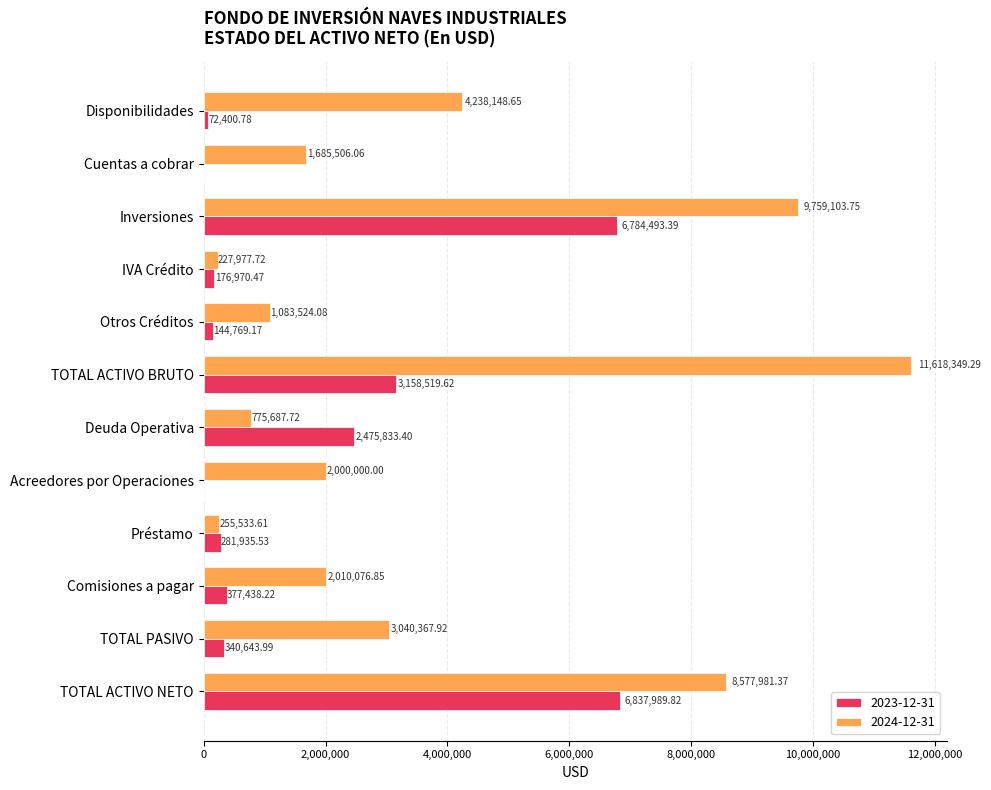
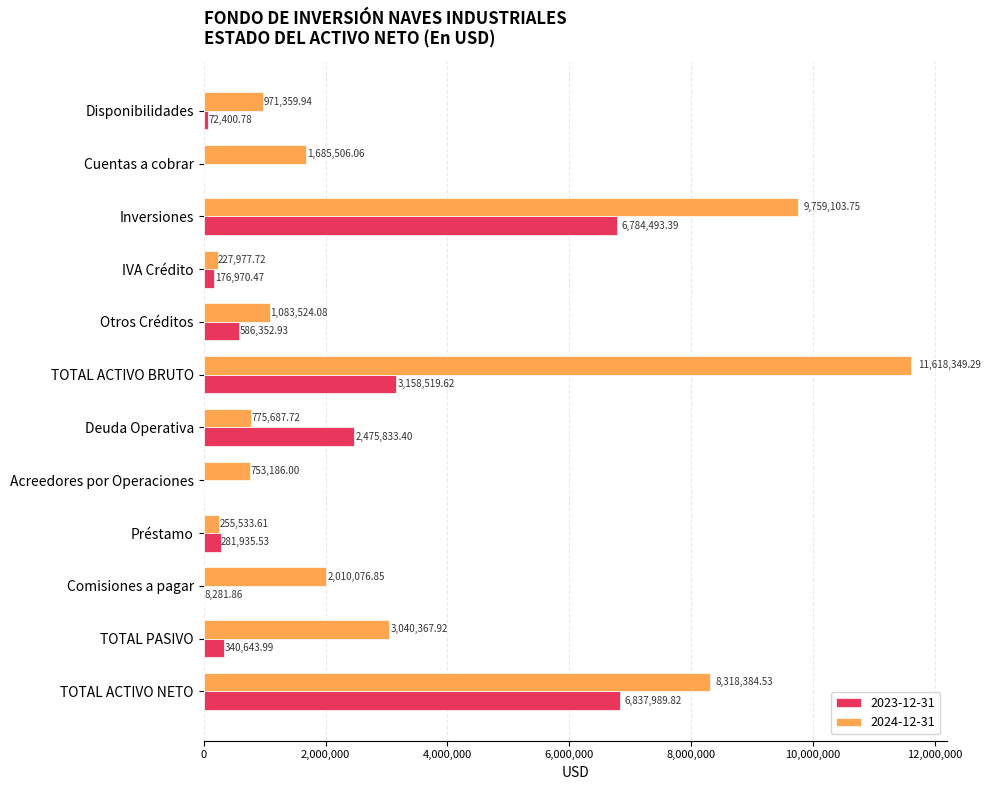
2024-12-31, Disponibilidades: 4,238,148.65 -> 971,359.94
2023-12-31, Otros Créditos: 144,769.17 -> 586,352.93
2024-12-31, Acreedores por Operaciones: 2,000,000.00 -> 753,186.00
2023-12-31, Comisiones a pagar: 377,438.22 -> 8,281.86
2024-12-31, TOTAL ACTIVO NETO: 8,577,981.37 -> 8,318,384.53
